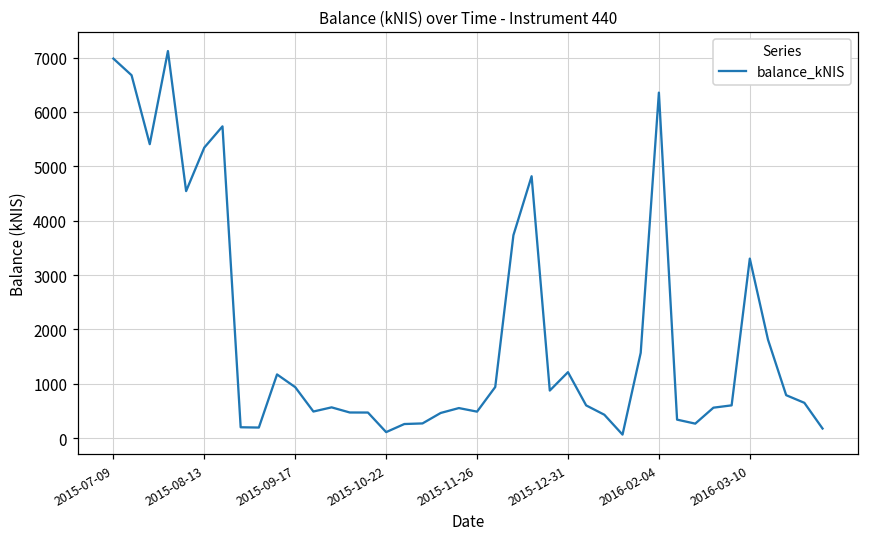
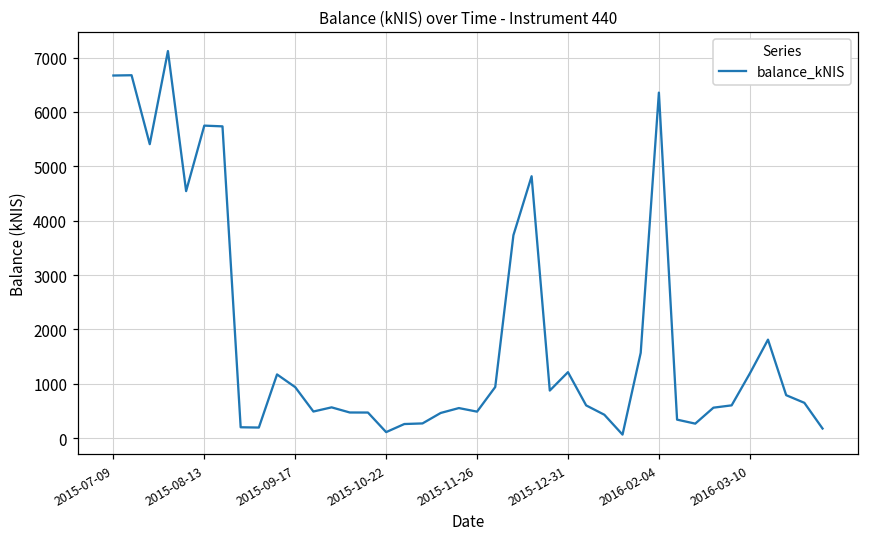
2015-07-09: 7000 -> 6700
2015-08-13: 5300 -> 5700
2016-03-10: 3300 -> 1200
